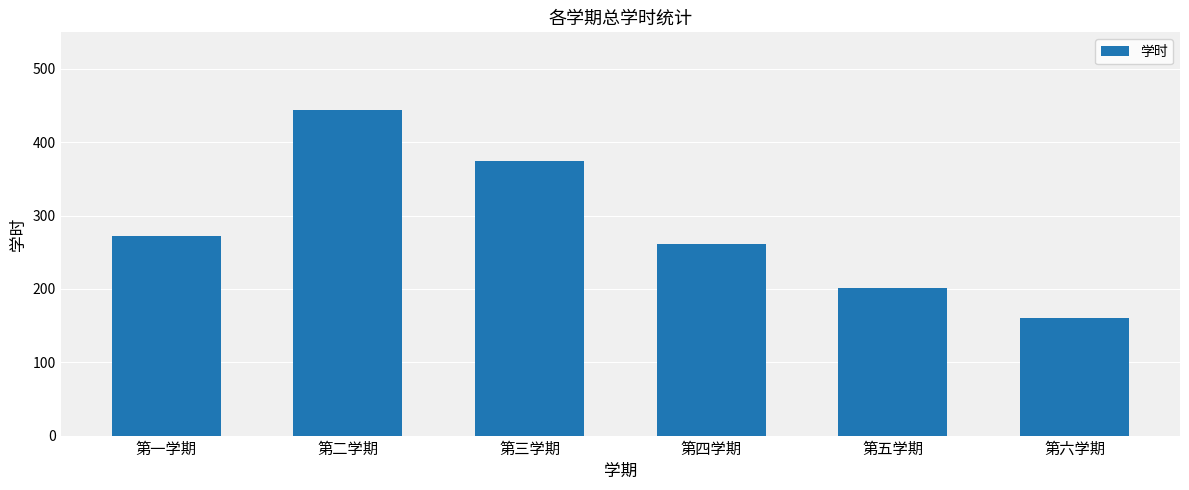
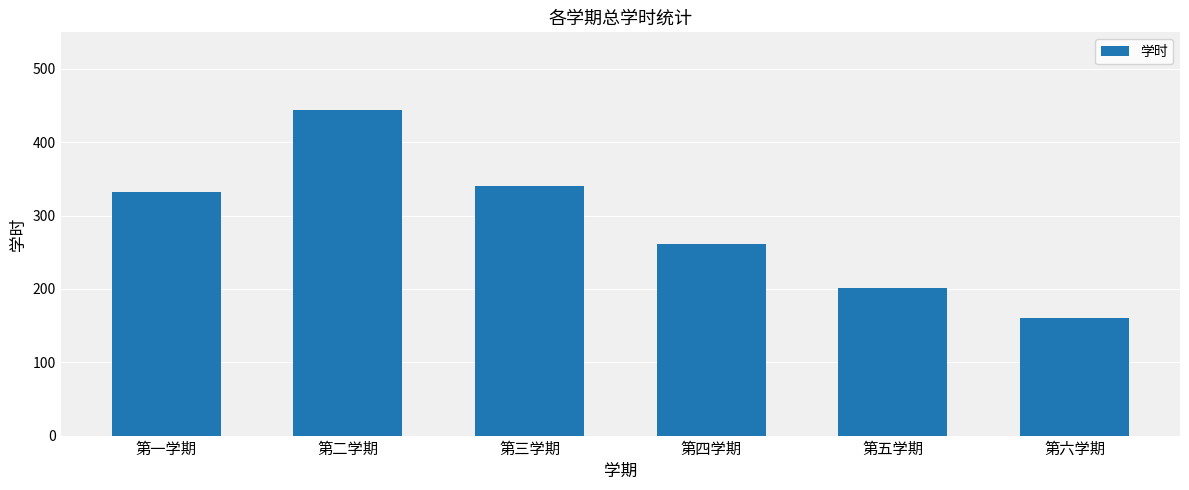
第一学期: 270 -> 330
第三学期: 380 -> 340
